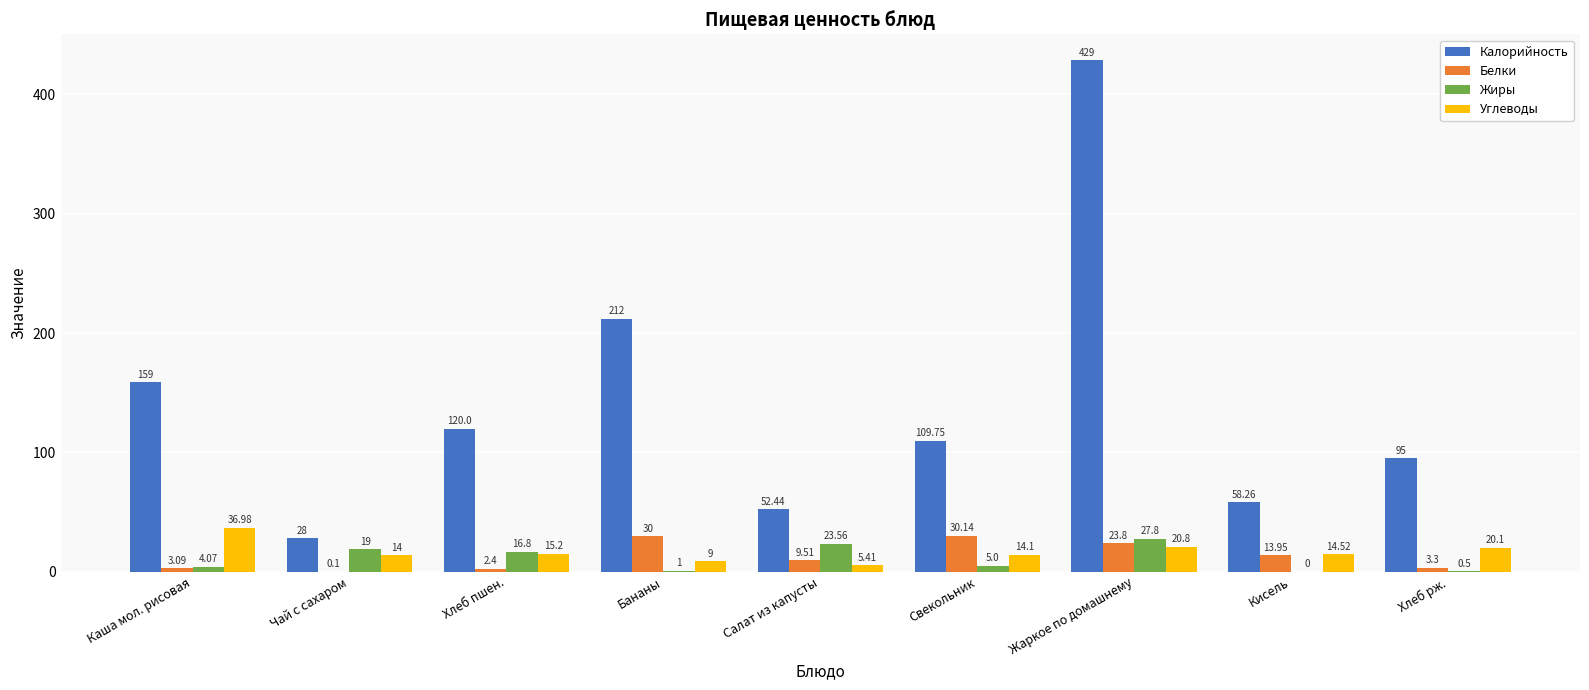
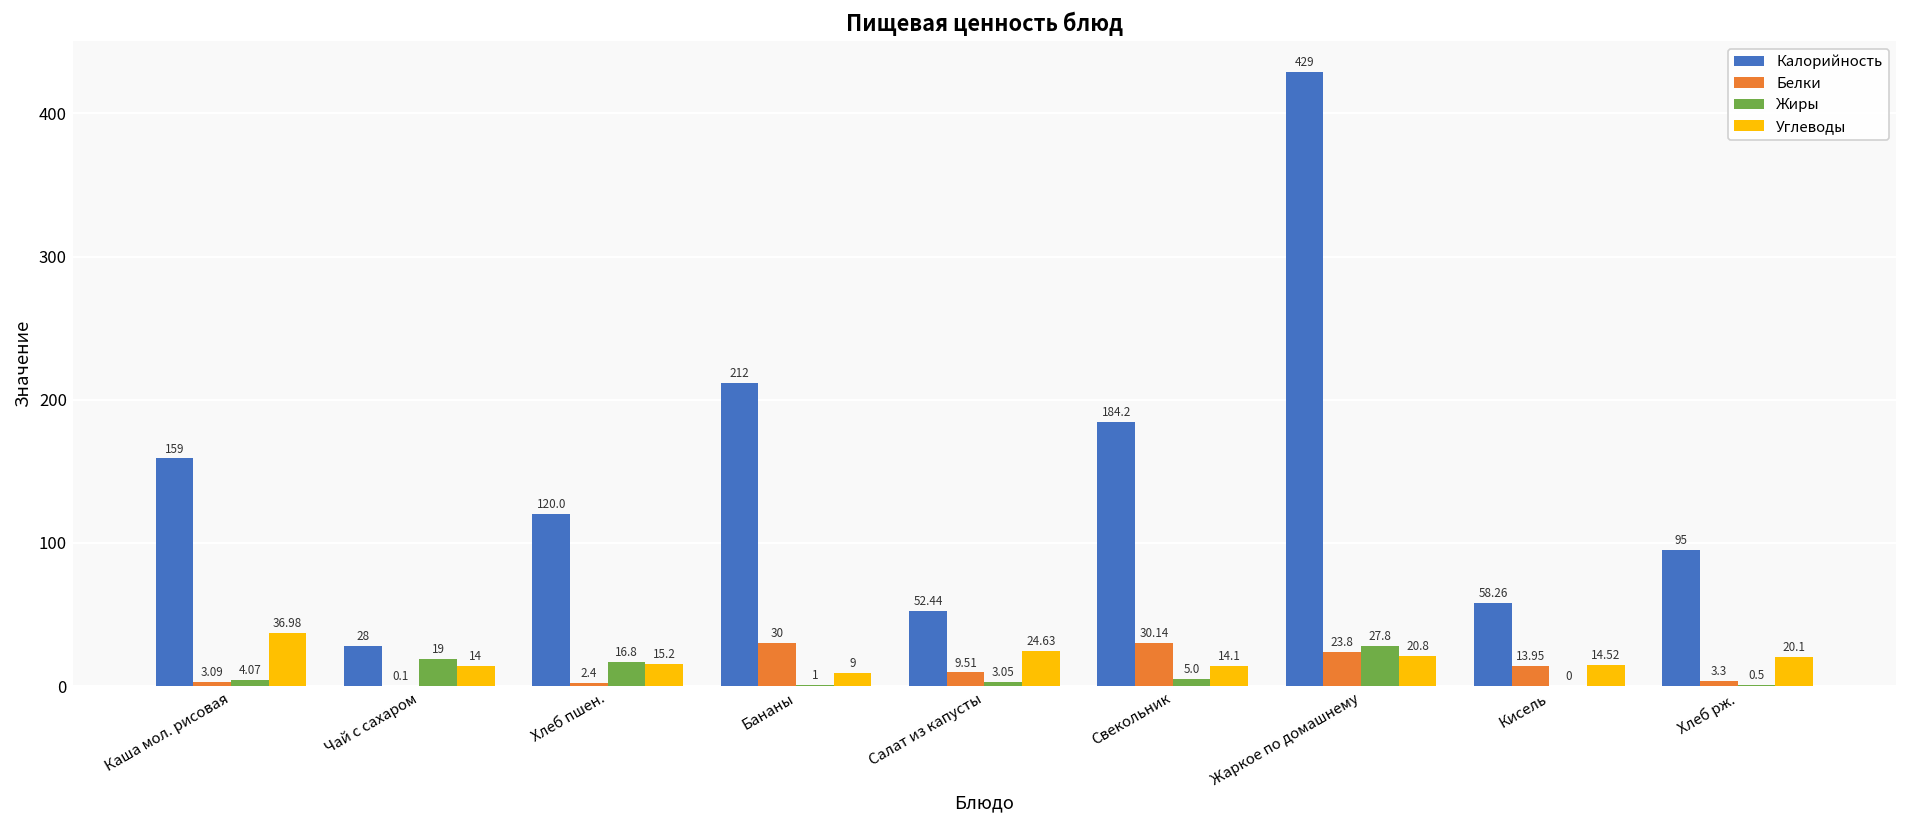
Жиры, Салат из капусты: 23.56 -> 3.05
Углеводы, Салат из капусты: 5.41 -> 24.63
Калорийность, Свекольник: 109.75 -> 184.2
